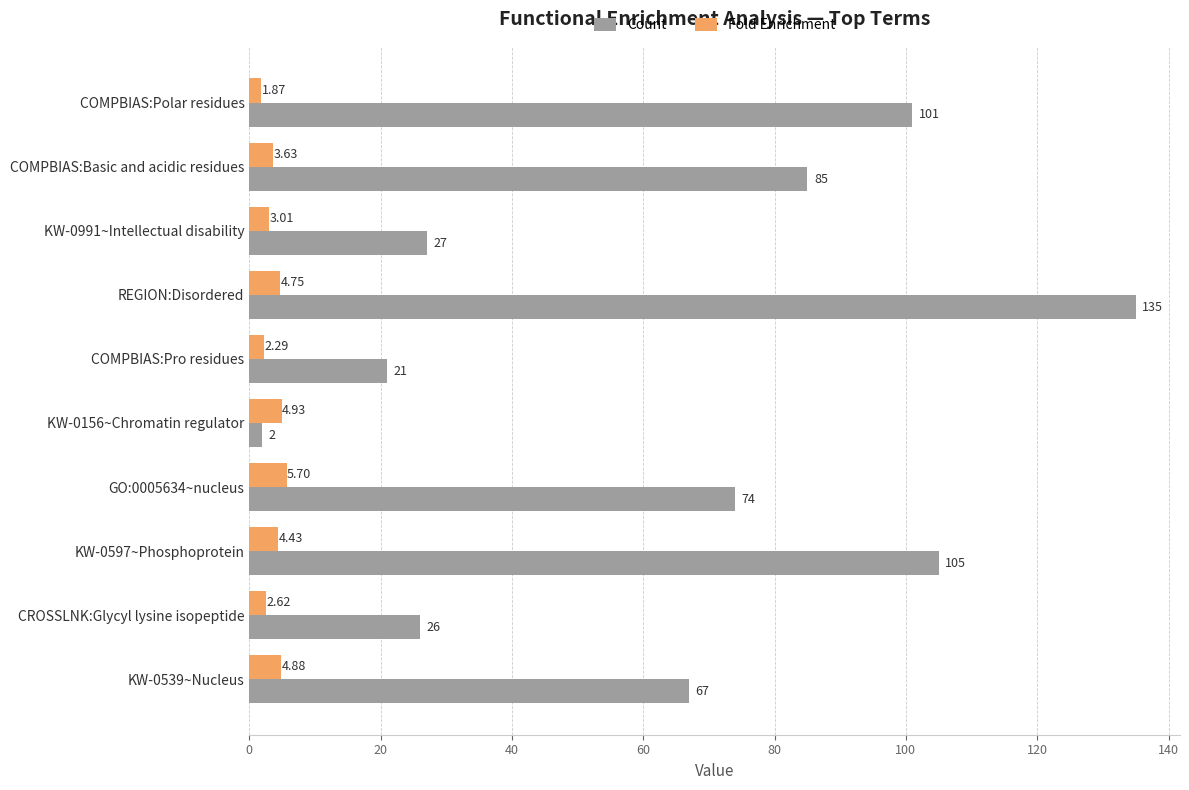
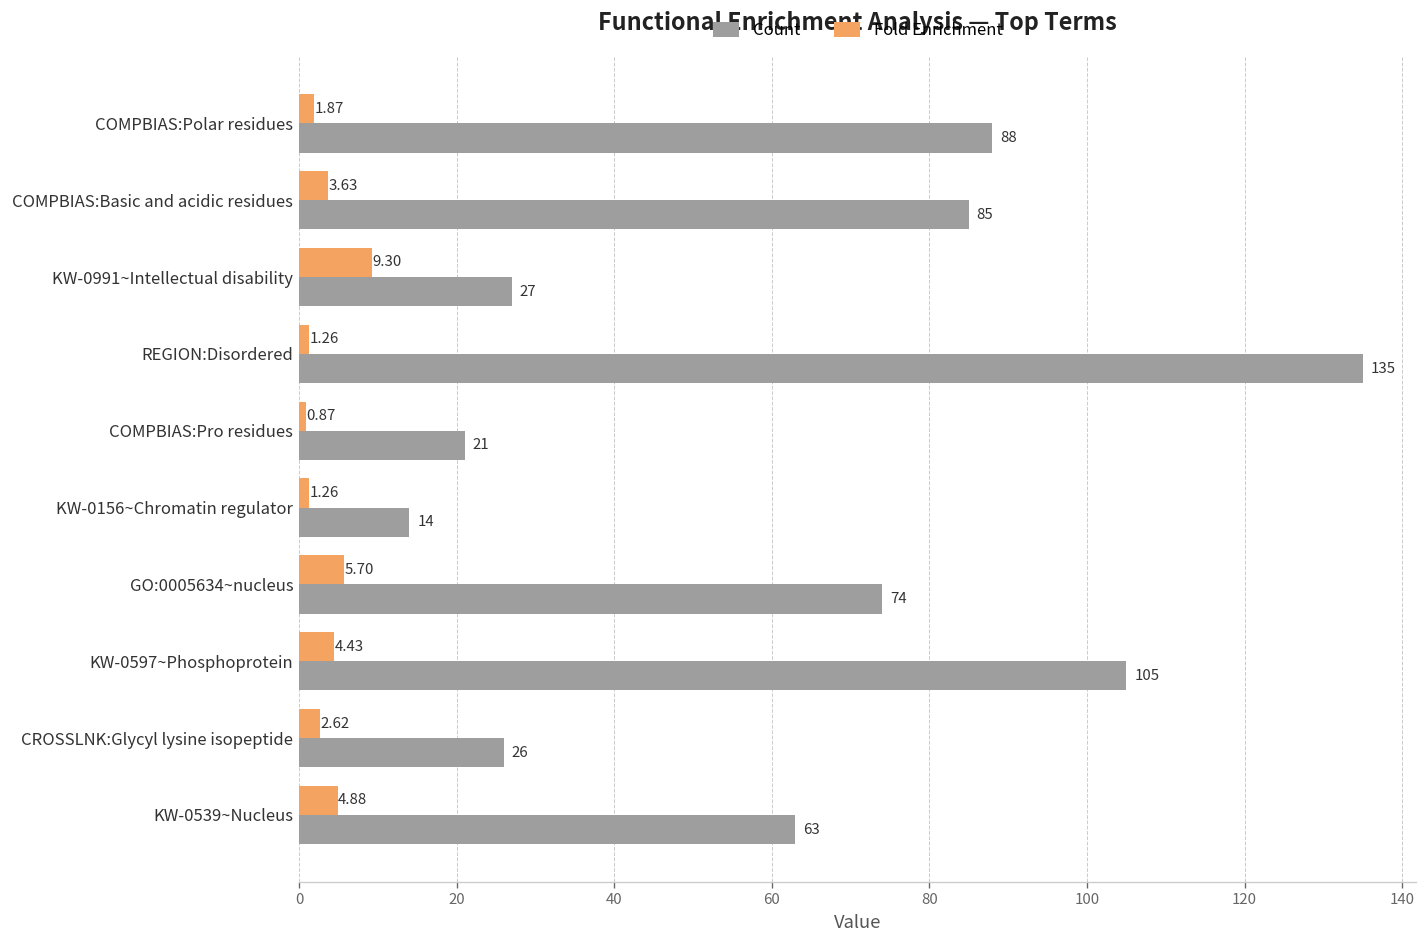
Count, COMPBIAS:Polar residues: 101 -> 88
Fold Enrichment, KW-0991~Intellectual disability: 3.01 -> 9.30
Fold Enrichment, REGION:Disordered: 4.75 -> 1.26
Fold Enrichment, COMPBIAS:Pro residues: 2.29 -> 0.87
Fold Enrichment, KW-0156~Chromatin regulator: 4.93 -> 1.26
Count, KW-0156~Chromatin regulator: 2 -> 14
Count, KW-0539~Nucleus: 67 -> 63
